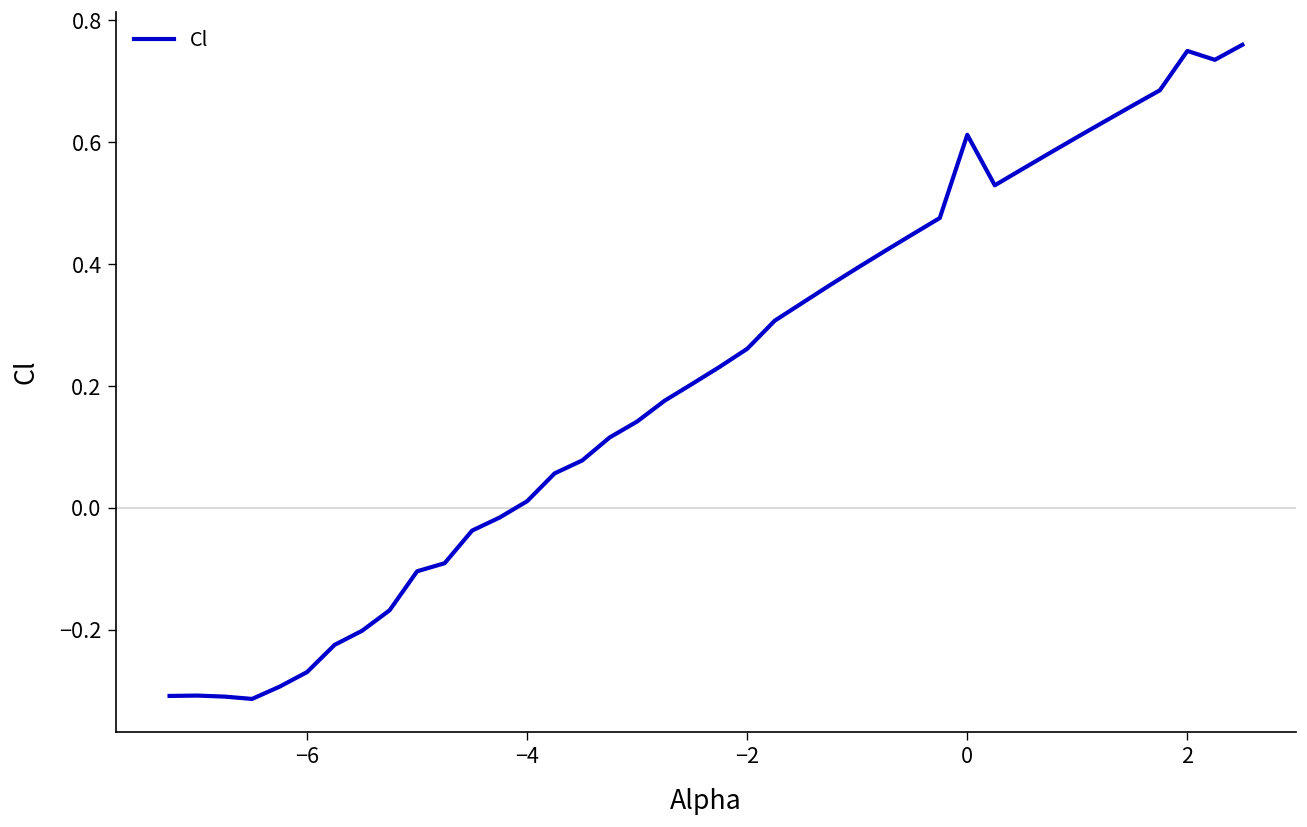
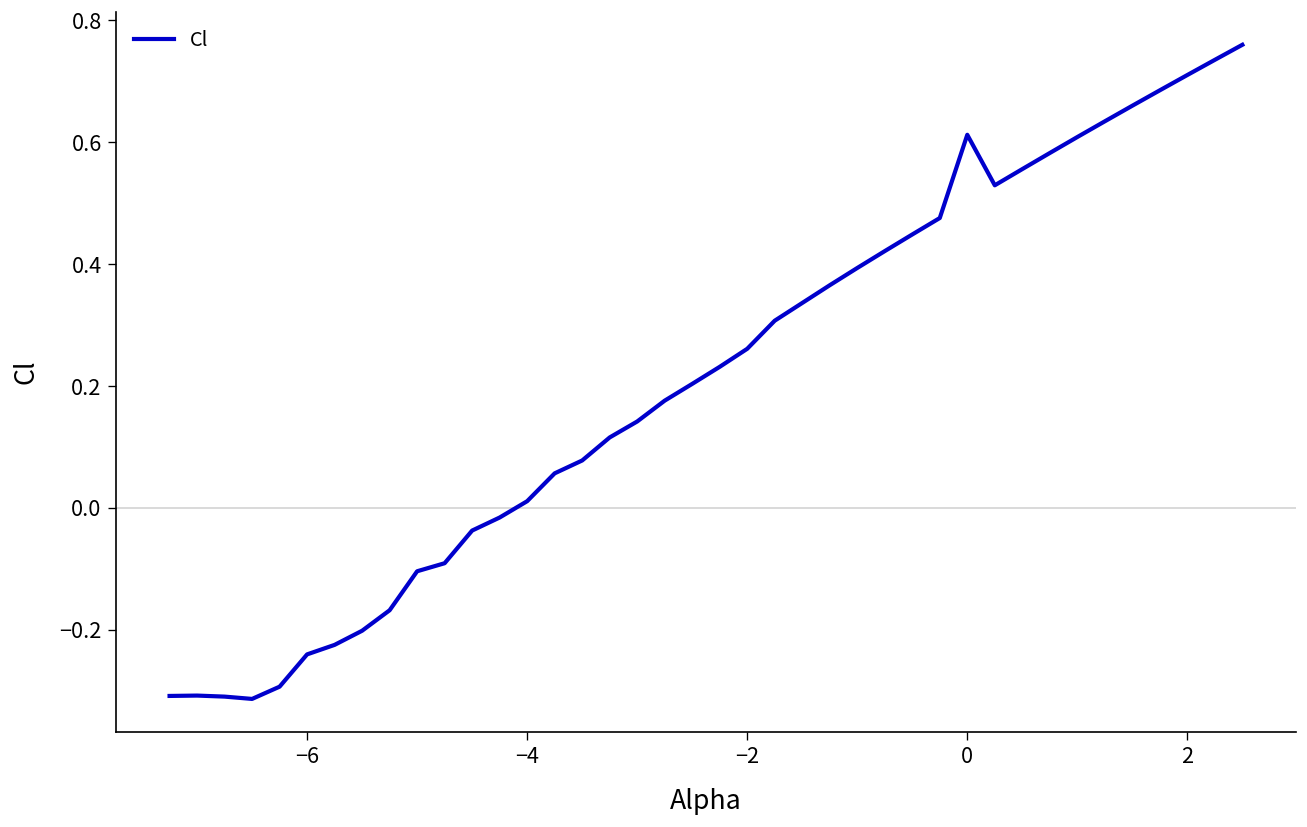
−6: -0.27 -> -0.24
2: 0.75 -> 0.71
